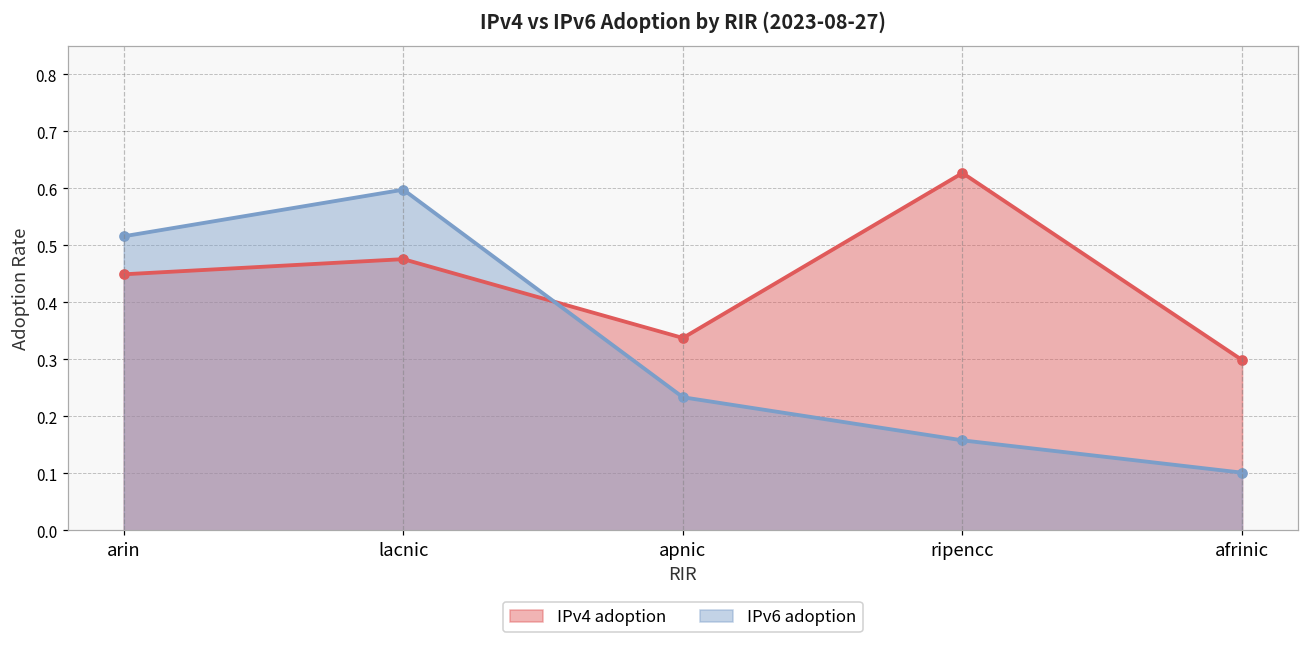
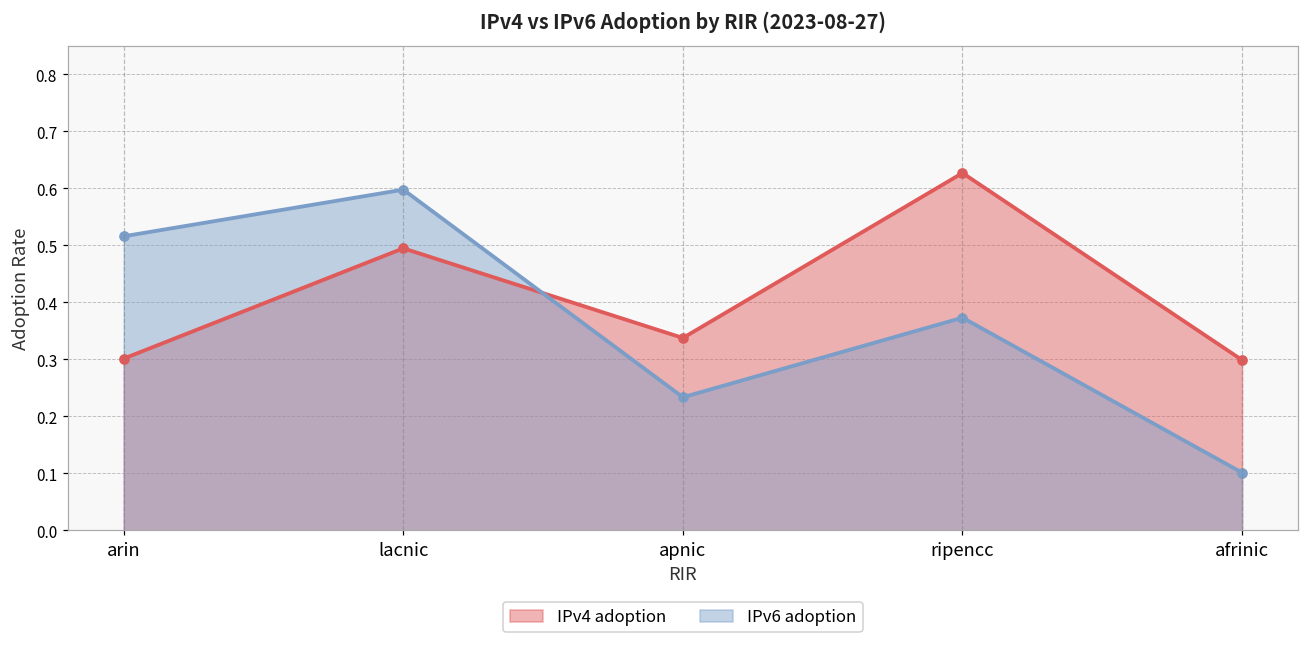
IPv4 adoption, arin: 0.45 -> 0.30
IPv4 adoption, lacnic: 0.48 -> 0.50
IPv6 adoption, ripencc: 0.16 -> 0.37
